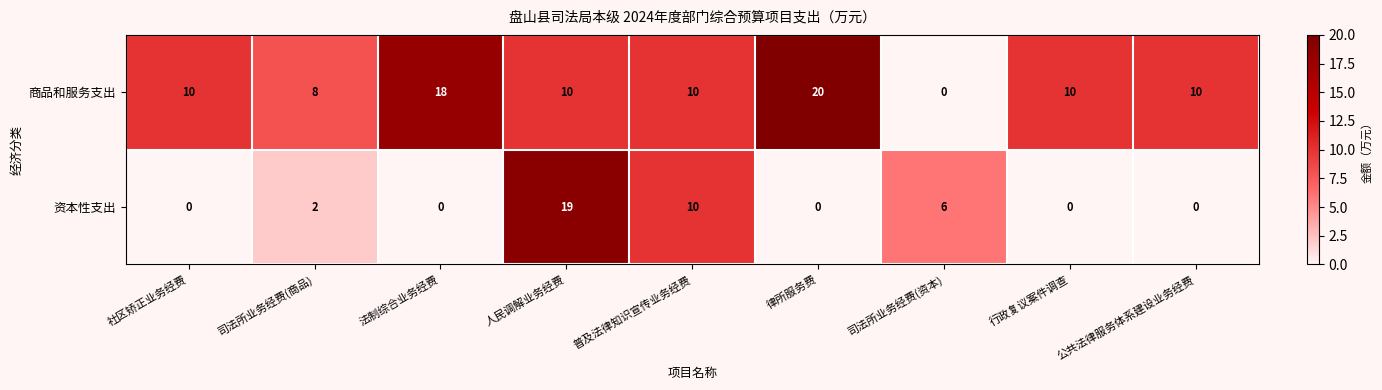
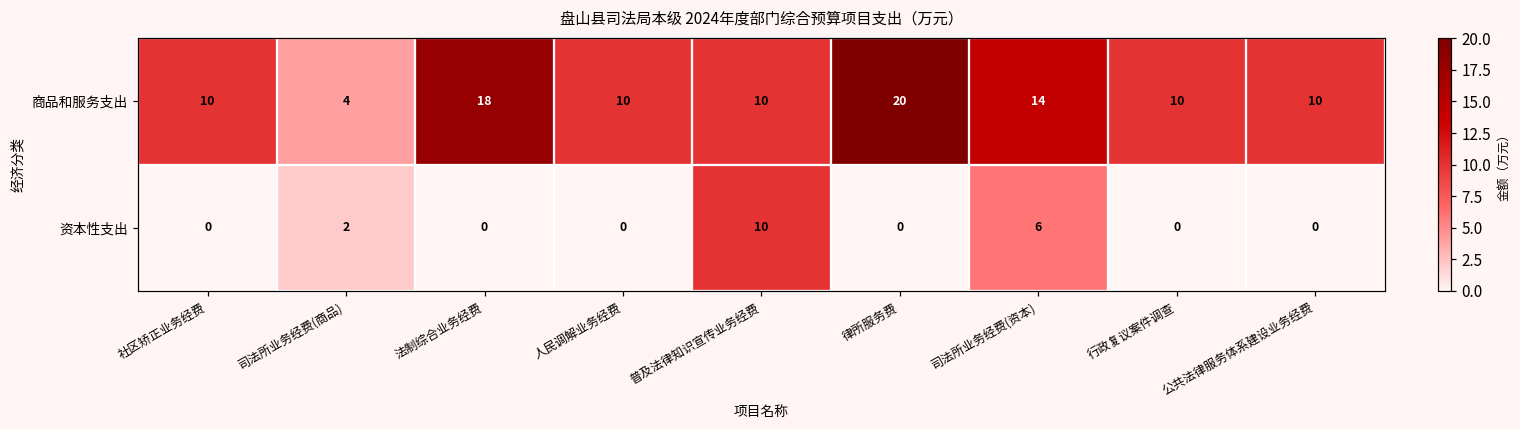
商品和服务支出, 司法所业务经费(商品): 8 -> 4
商品和服务支出, 司法所业务经费(资本): 0 -> 14
资本性支出, 人民调解业务经费: 19 -> 0
